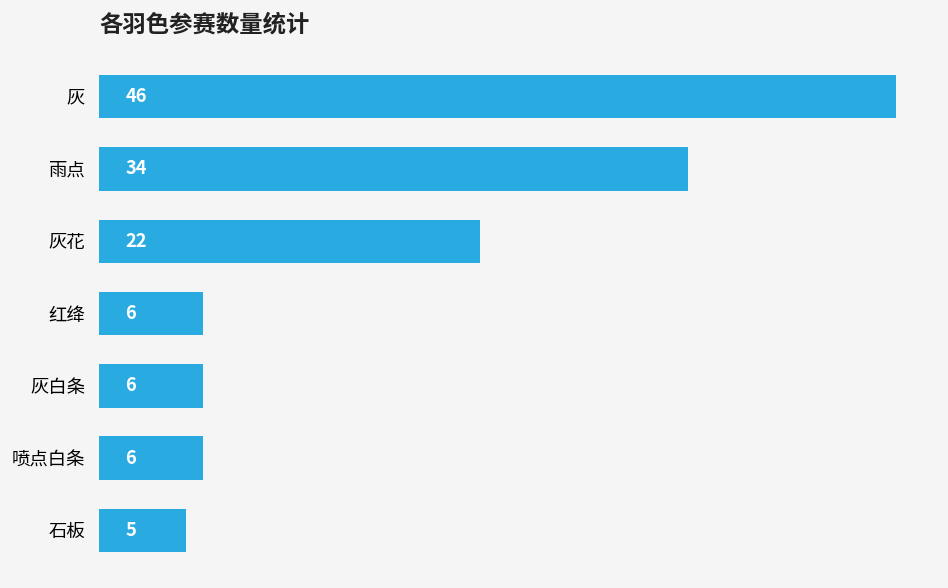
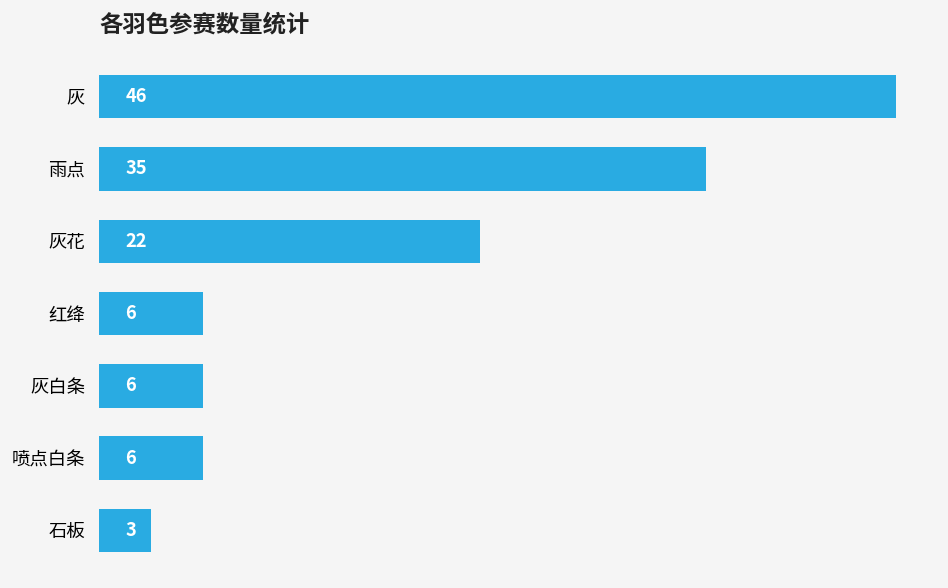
雨点: 34 -> 35
石板: 5 -> 3
